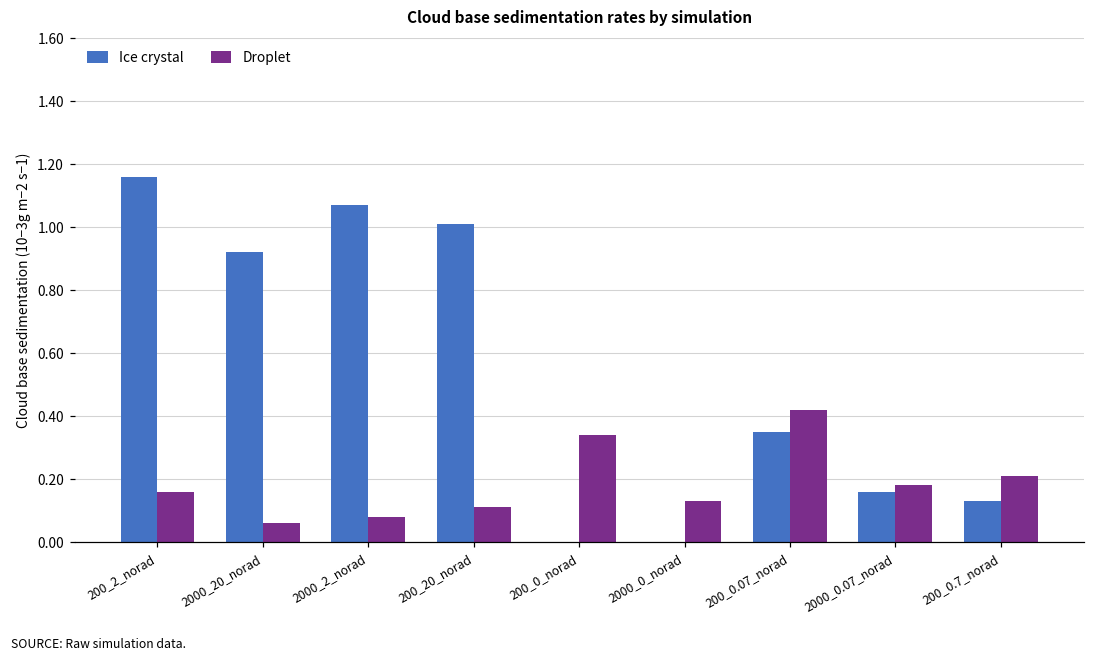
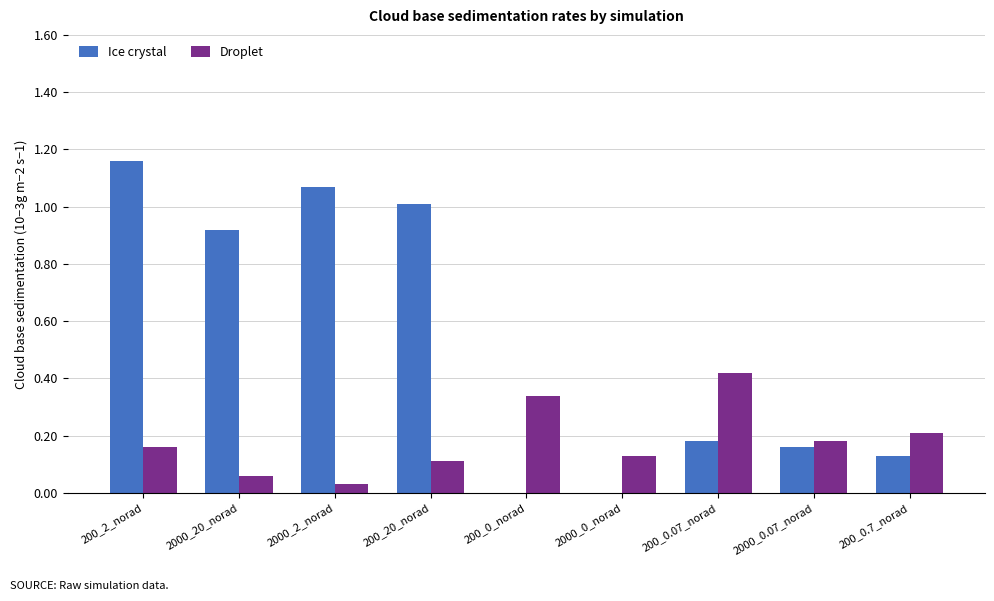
Droplet, 2000_2_norad: 0.08 -> 0.03
Ice crystal, 200_0.07_norad: 0.35 -> 0.18
